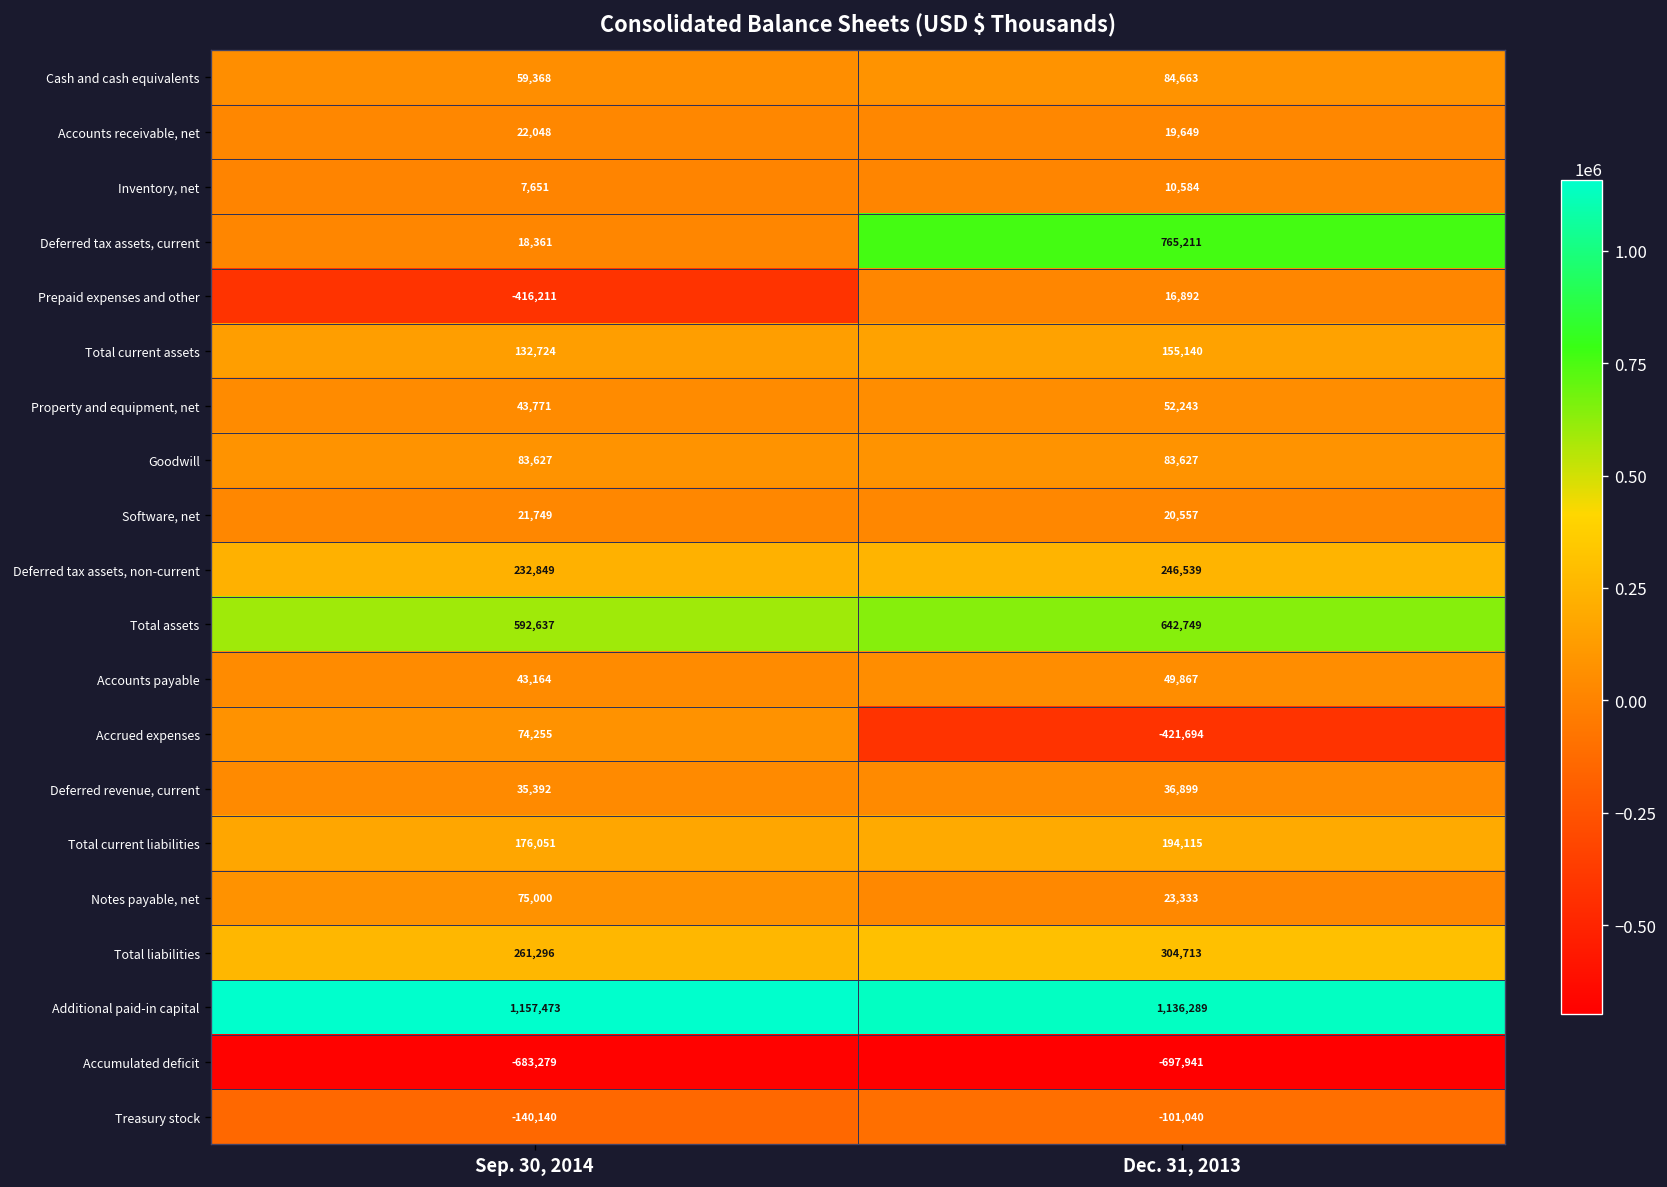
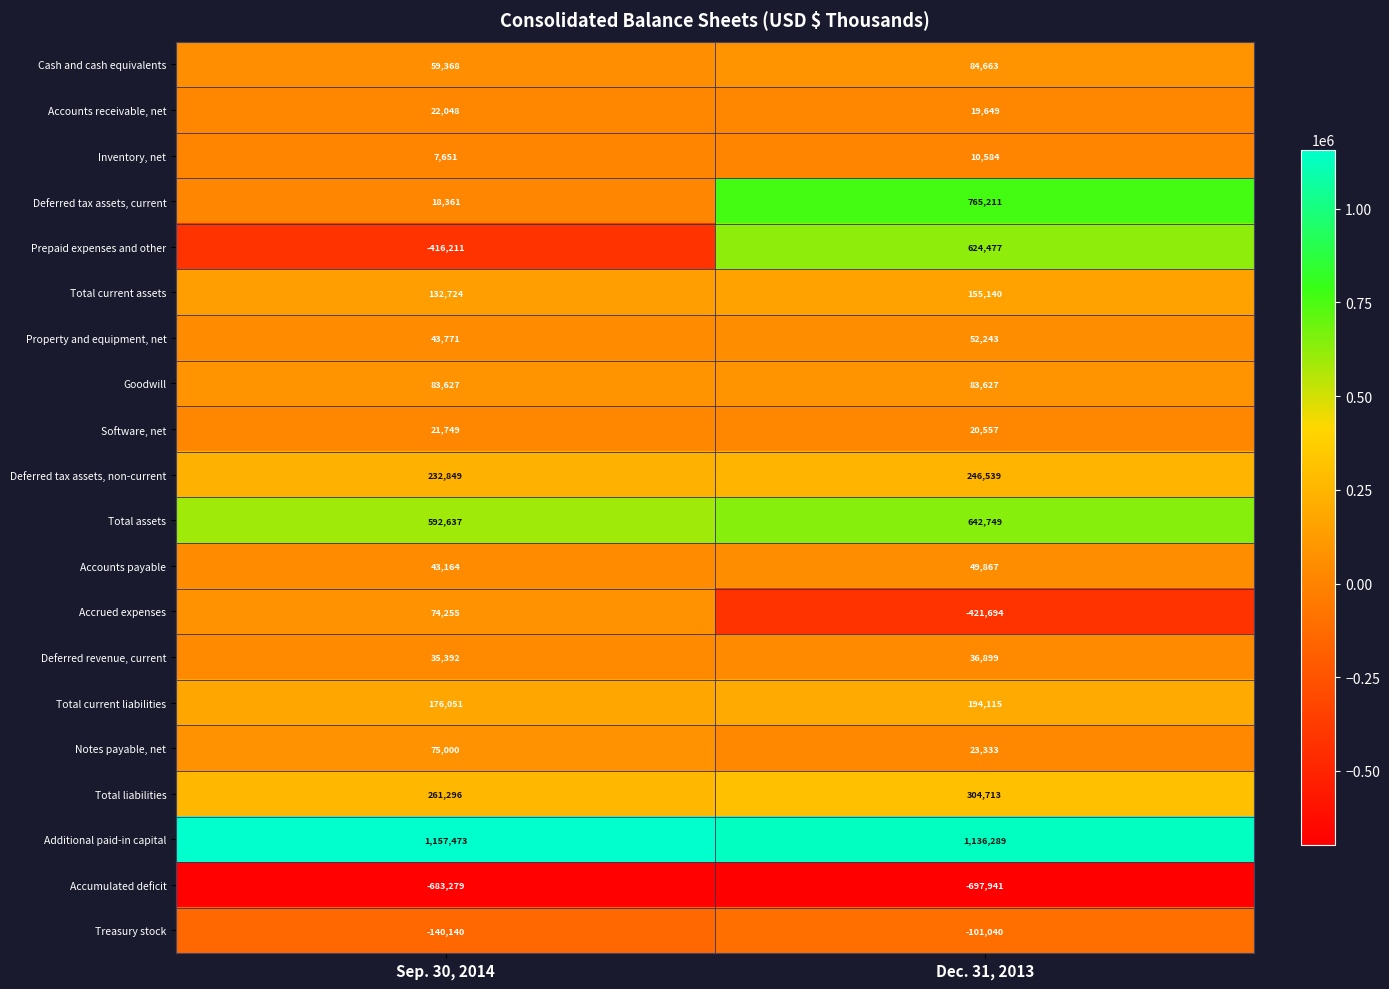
Prepaid expenses and other, Dec. 31, 2013: 16,892 -> 624,477
